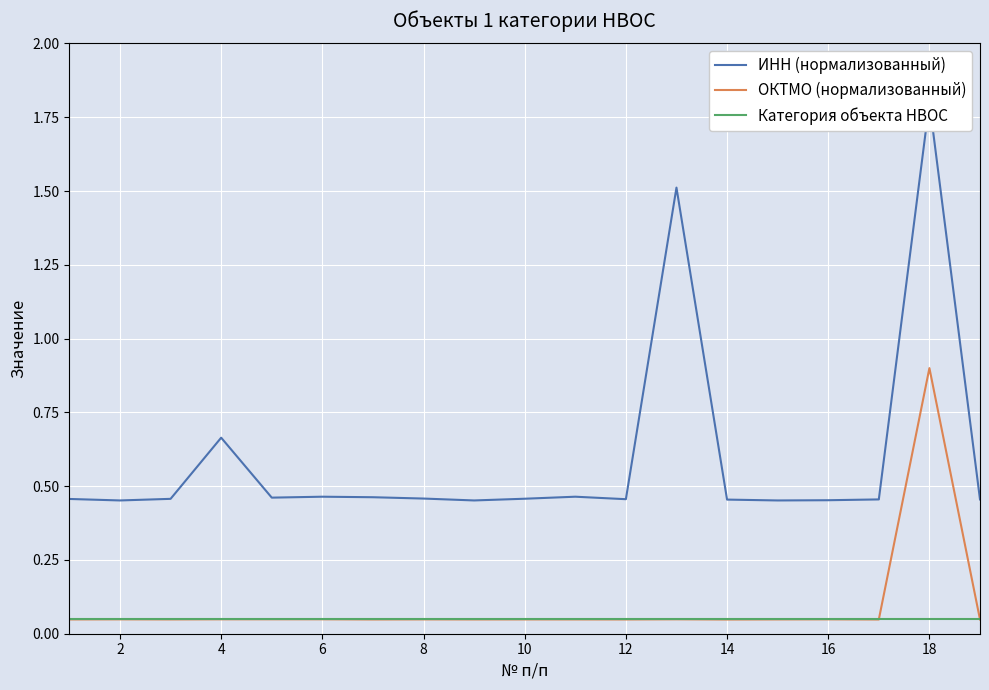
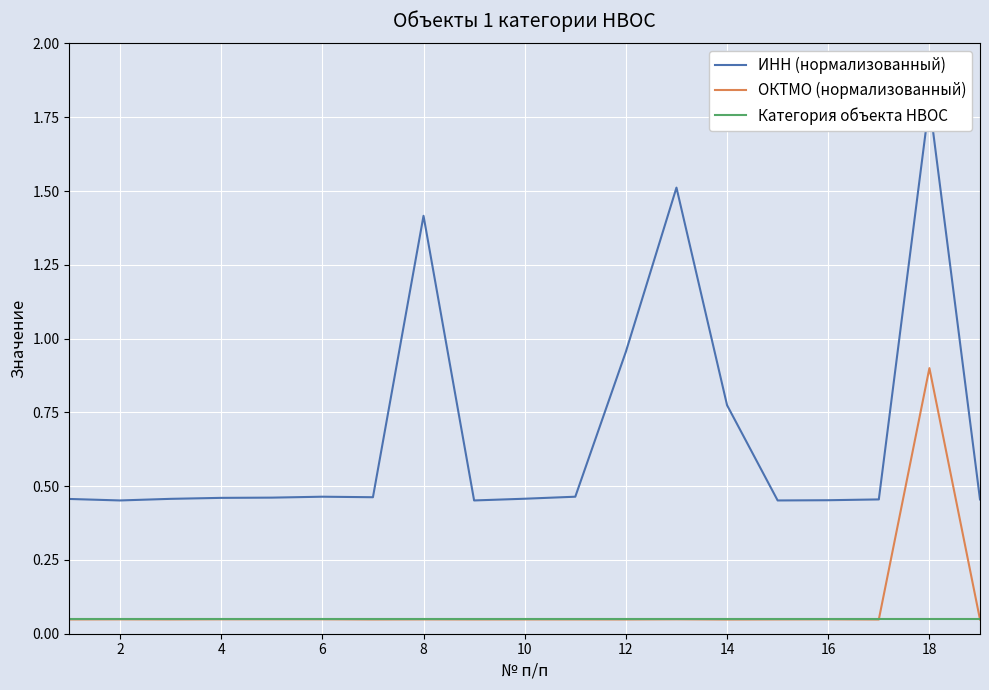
ИНН (нормализованный), 4: 0.66 -> 0.46
ИНН (нормализованный), 8: 0.46 -> 1.42
ИНН (нормализованный), 12: 0.46 -> 0.96
ИНН (нормализованный), 14: 0.45 -> 0.77
